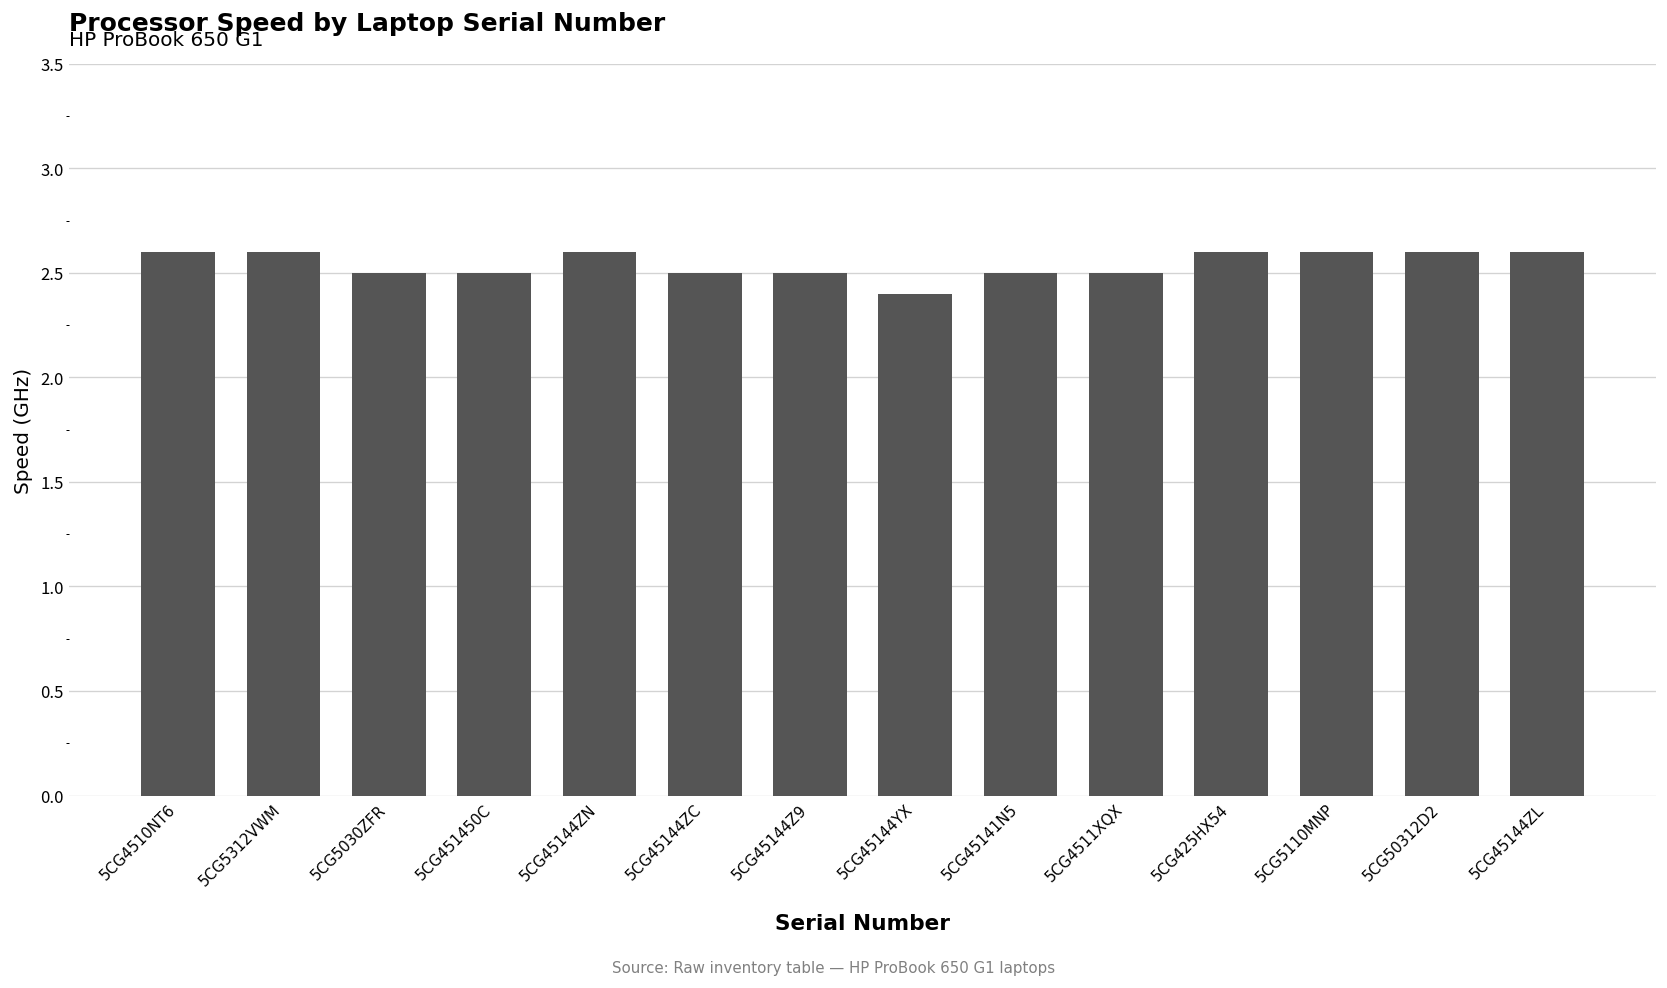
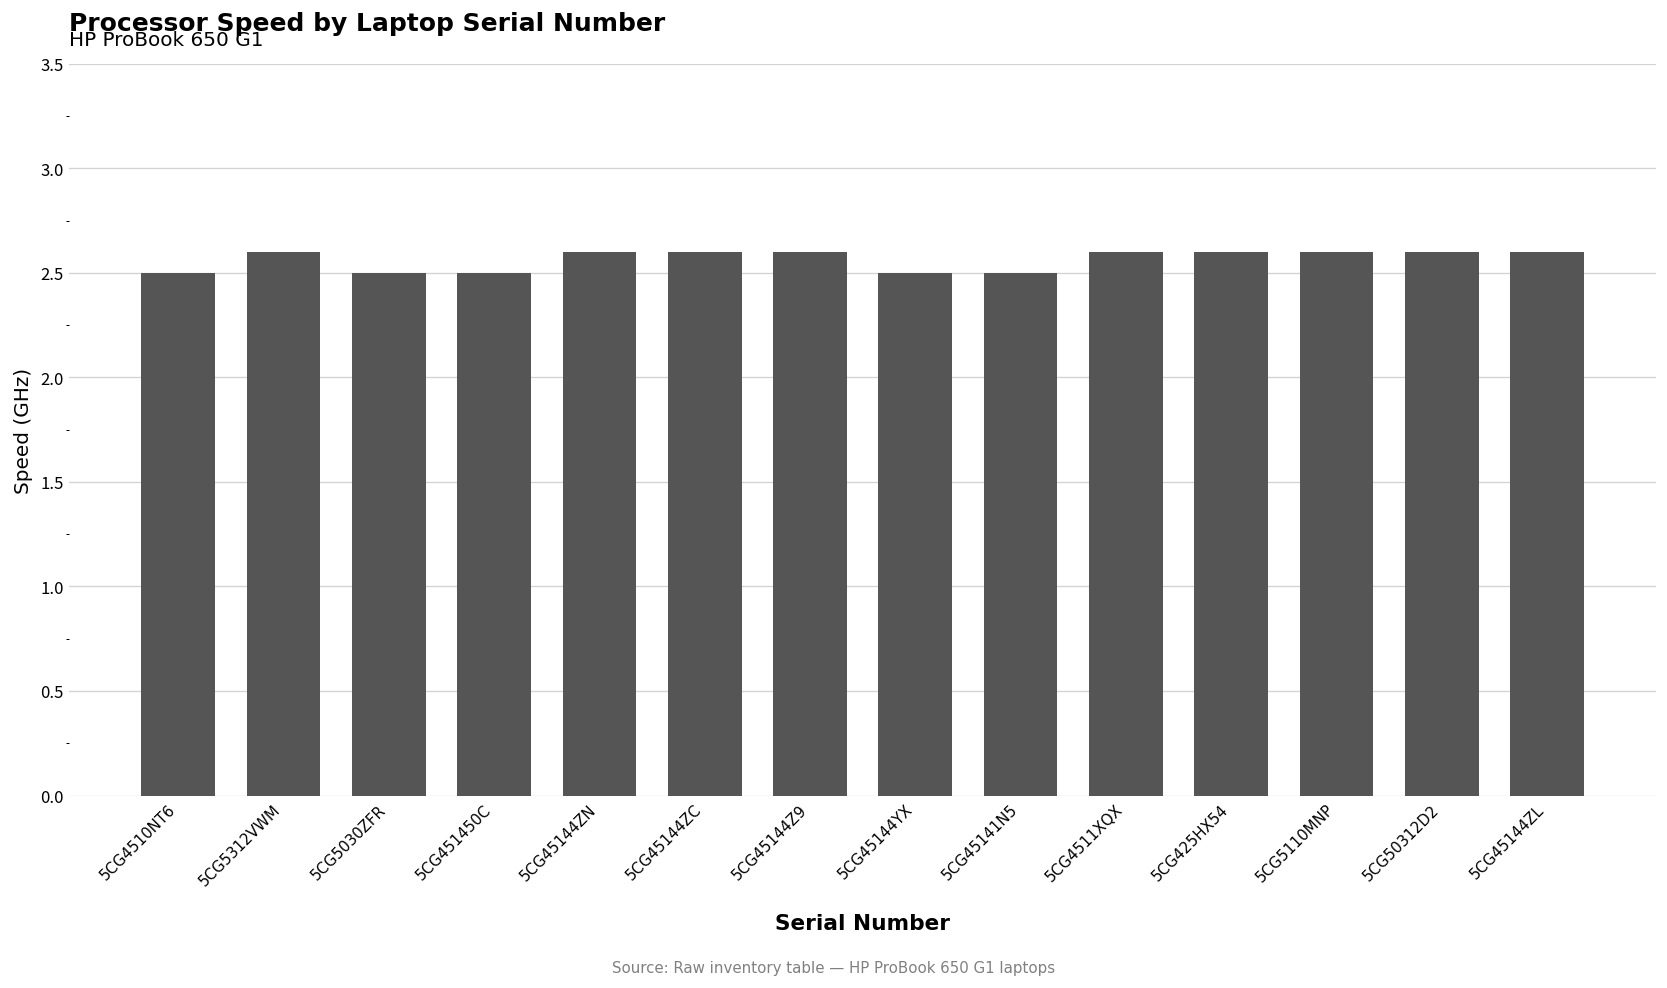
5CG4510NT6: 2.6 -> 2.5
5CG45144ZC: 2.5 -> 2.6
5CG45144Z9: 2.5 -> 2.6
5CG45144YX: 2.4 -> 2.5
5CG4511XQX: 2.5 -> 2.6
